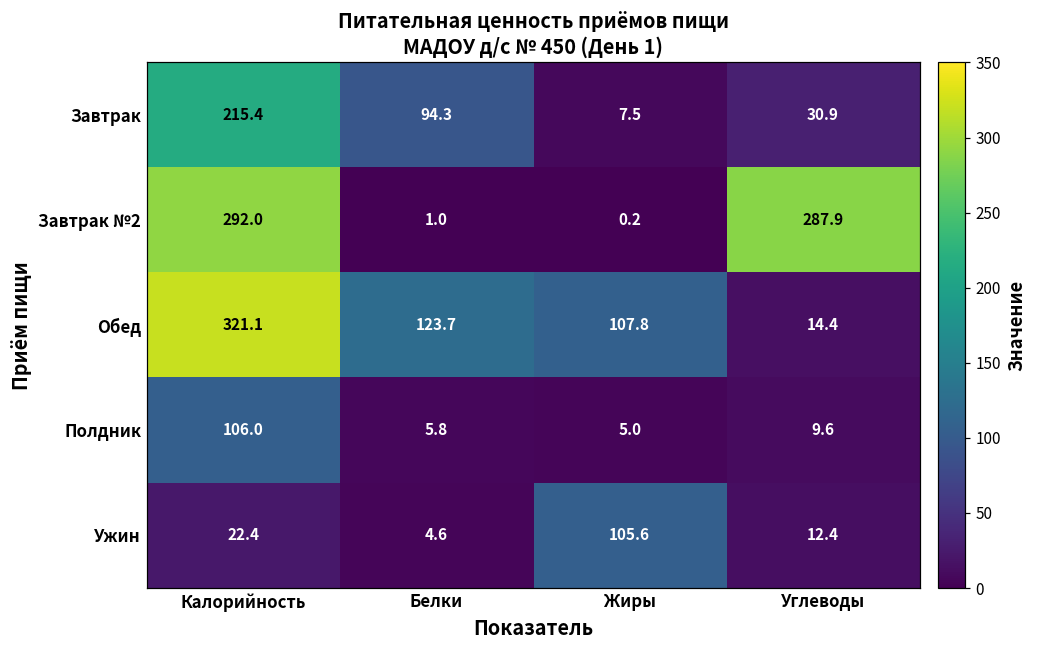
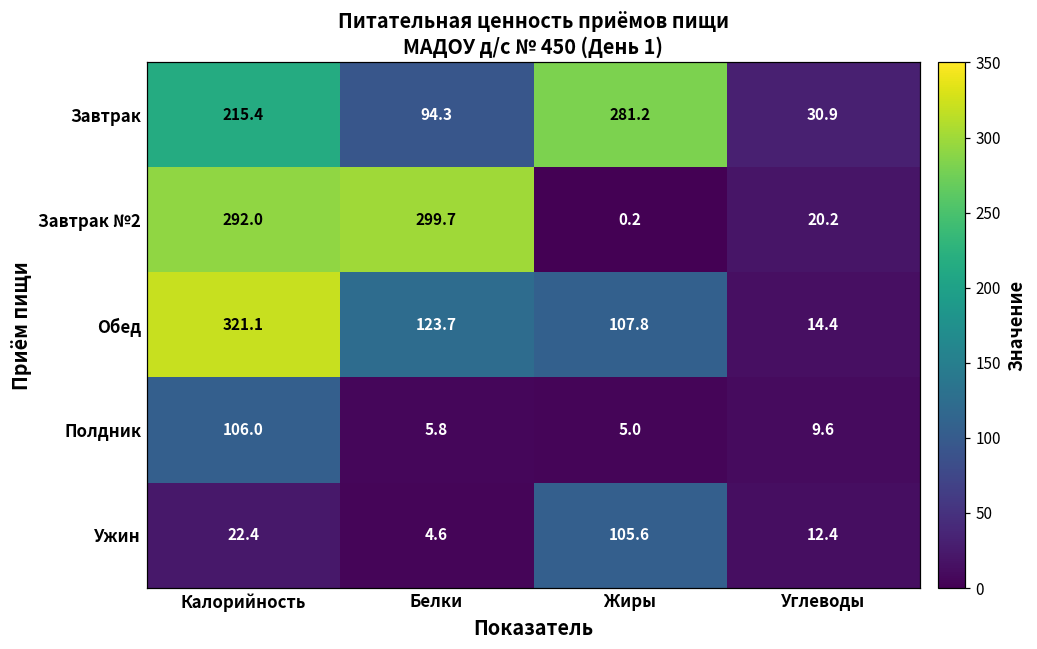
Завтрак, Жиры: 7.5 -> 281.2
Завтрак №2, Белки: 1.0 -> 299.7
Завтрак №2, Углеводы: 287.9 -> 20.2
